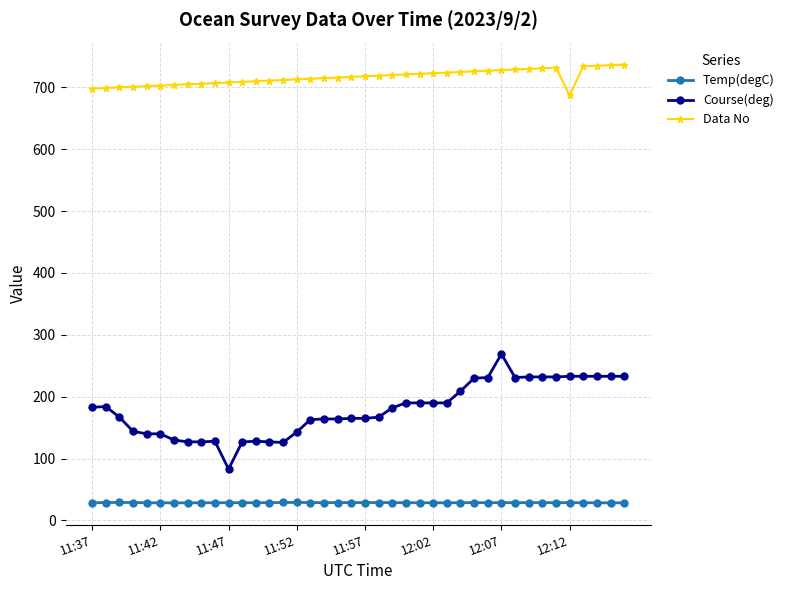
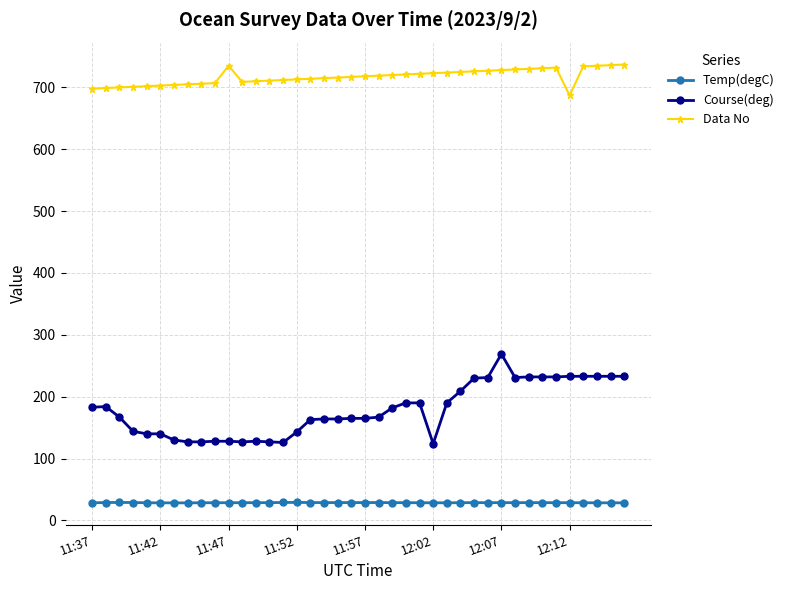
Course(deg), 11:47: 80 -> 130
Data No, 11:47: 710 -> 740
Course(deg), 12:02: 190 -> 120
